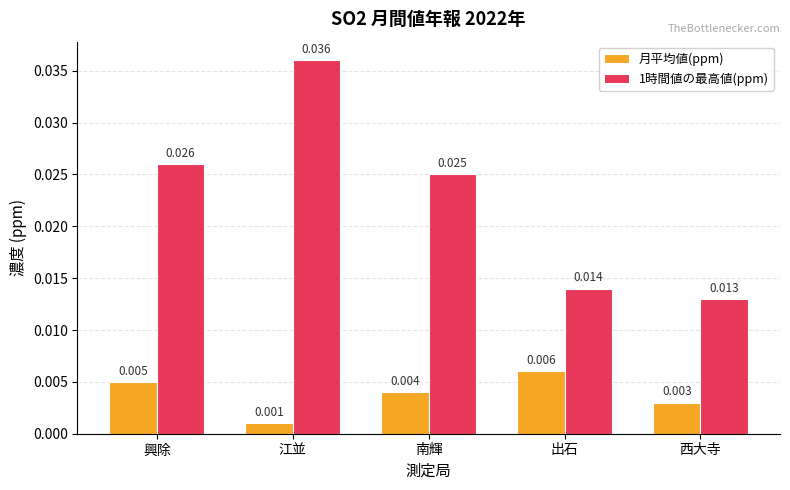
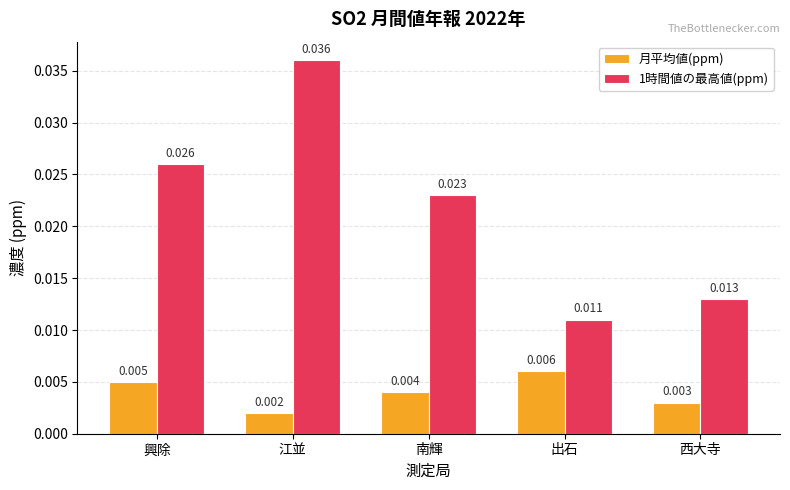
月平均値(ppm), 江並: 0.001 -> 0.002
1時間値の最高値(ppm), 南輝: 0.025 -> 0.023
1時間値の最高値(ppm), 出石: 0.014 -> 0.011
